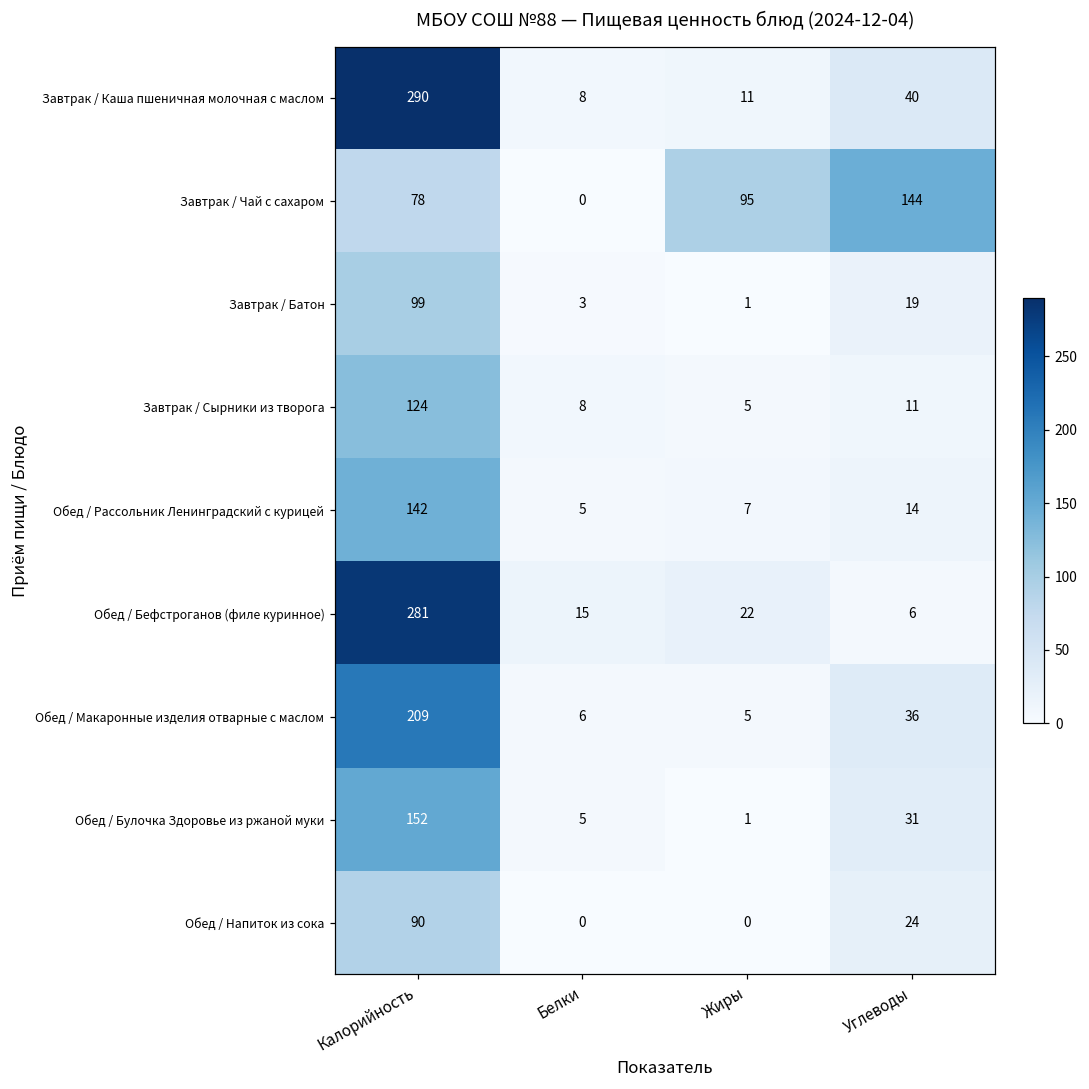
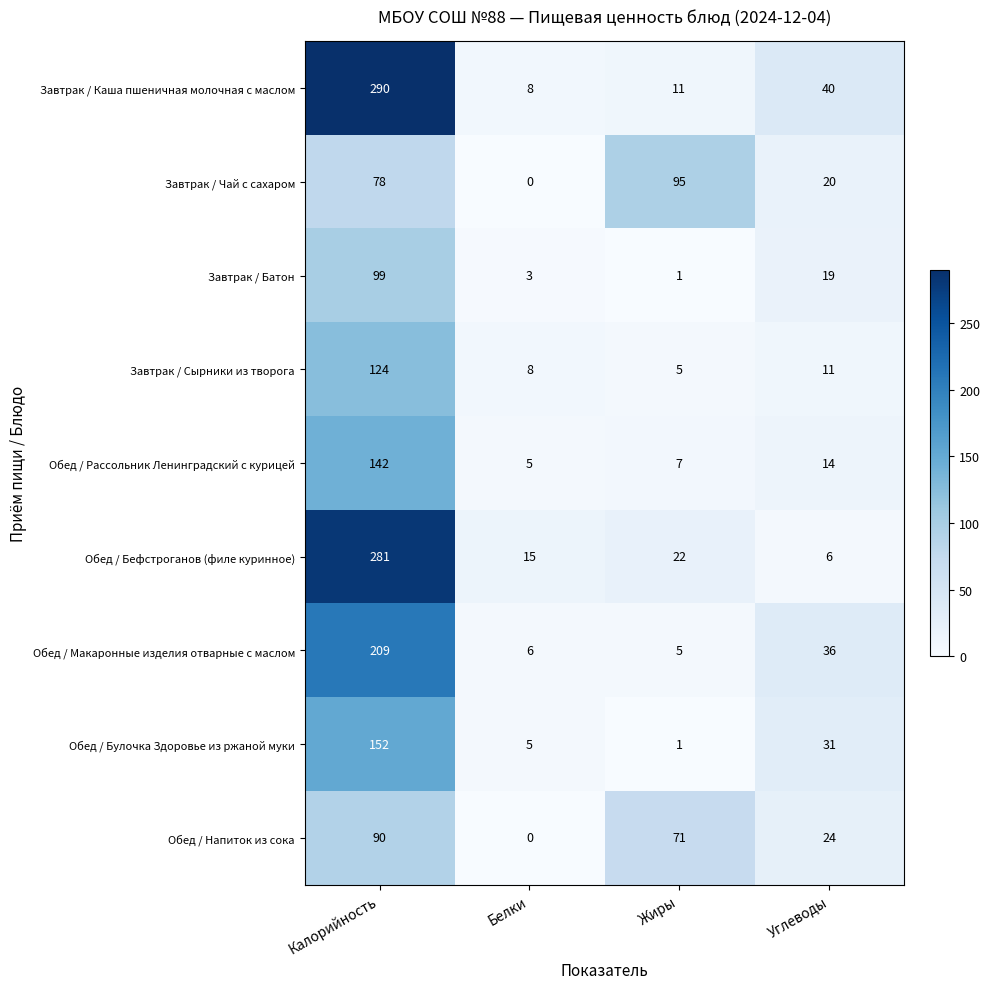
Завтрак / Чай с сахаром, Углеводы: 144 -> 20
Обед / Напиток из сока, Жиры: 0 -> 71
